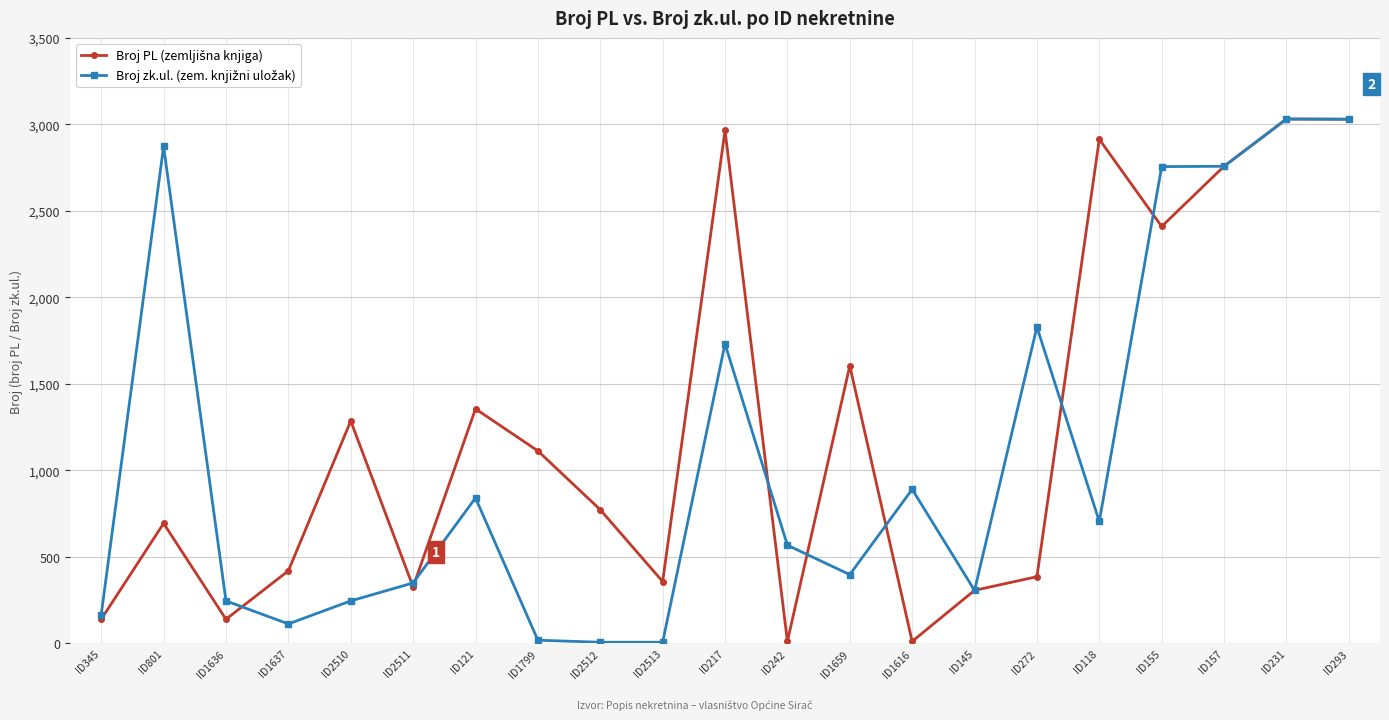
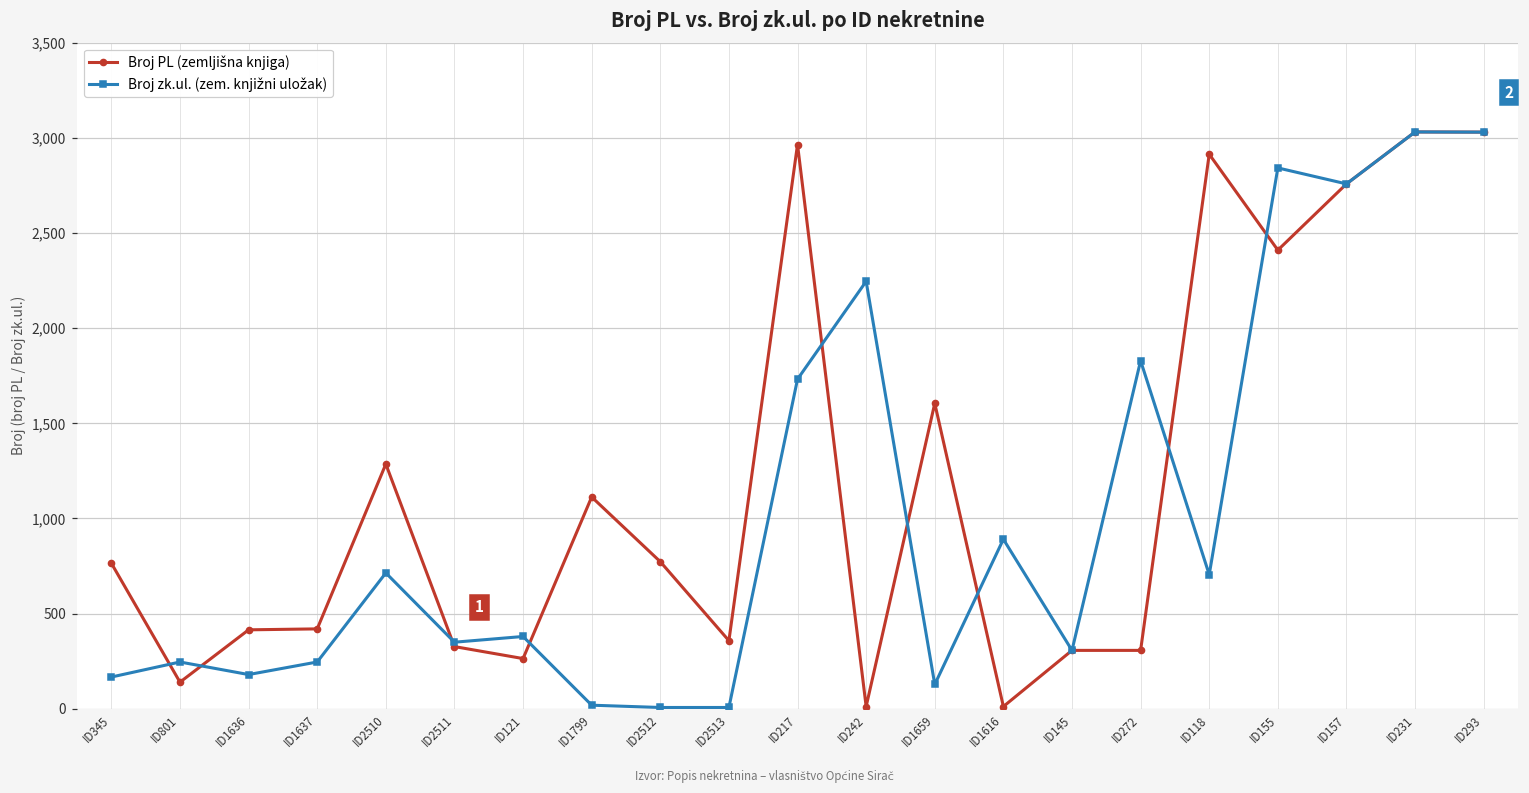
Broj PL (zemljišna knjiga), ID345: 140 -> 770
Broj PL (zemljišna knjiga), ID801: 690 -> 140
Broj zk.ul. (zem. knjižni uložak), ID801: 2,870 -> 250
Broj PL (zemljišna knjiga), ID1636: 140 -> 420
Broj zk.ul. (zem. knjižni uložak), ID1636: 250 -> 180
Broj zk.ul. (zem. knjižni uložak), ID1637: 110 -> 250
Broj zk.ul. (zem. knjižni uložak), ID2510: 250 -> 710
Broj PL (zemljišna knjiga), ID121: 1,360 -> 260
Broj zk.ul. (zem. knjižni uložak), ID121: 840 -> 380
Broj zk.ul. (zem. knjižni uložak), ID242: 570 -> 2,250
Broj zk.ul. (zem. knjižni uložak), ID1659: 400 -> 130
Broj PL (zemljišna knjiga), ID272: 390 -> 310
Broj zk.ul. (zem. knjižni uložak), ID155: 2,760 -> 2,840
